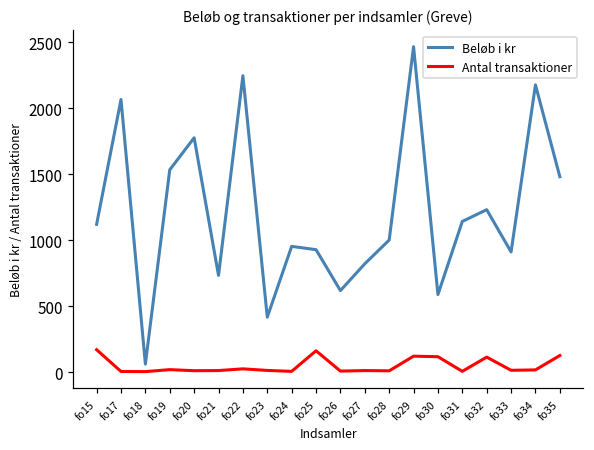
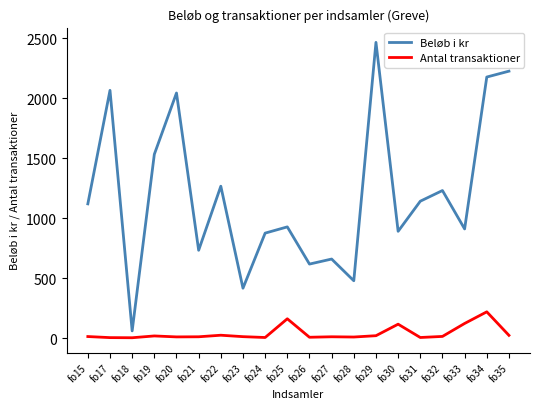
Antal transaktioner, fo15: 170 -> 10
Beløb i kr, fo20: 1780 -> 2040
Beløb i kr, fo22: 2250 -> 1270
Beløb i kr, fo24: 950 -> 880
Beløb i kr, fo27: 820 -> 660
Beløb i kr, fo28: 1000 -> 480
Antal transaktioner, fo29: 120 -> 20
Beløb i kr, fo30: 590 -> 890
Antal transaktioner, fo32: 110 -> 10
Antal transaktioner, fo33: 10 -> 120
Antal transaktioner, fo34: 20 -> 220
Beløb i kr, fo35: 1480 -> 2230
Antal transaktioner, fo35: 130 -> 20
